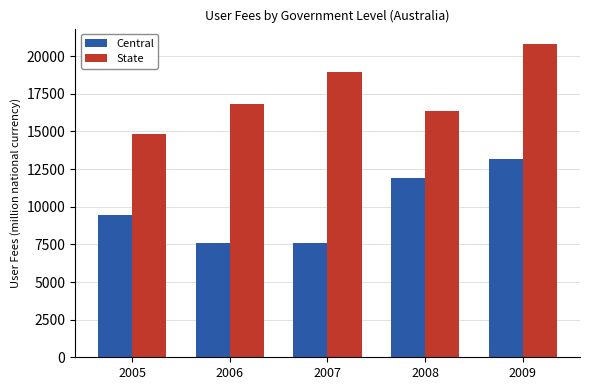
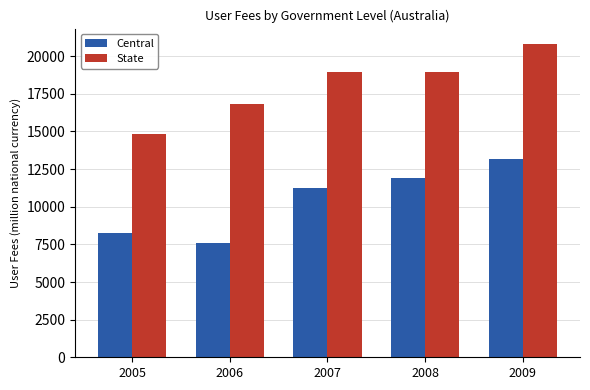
Central, 2005: 9400 -> 8300
Central, 2007: 7600 -> 11300
State, 2008: 16400 -> 19000
